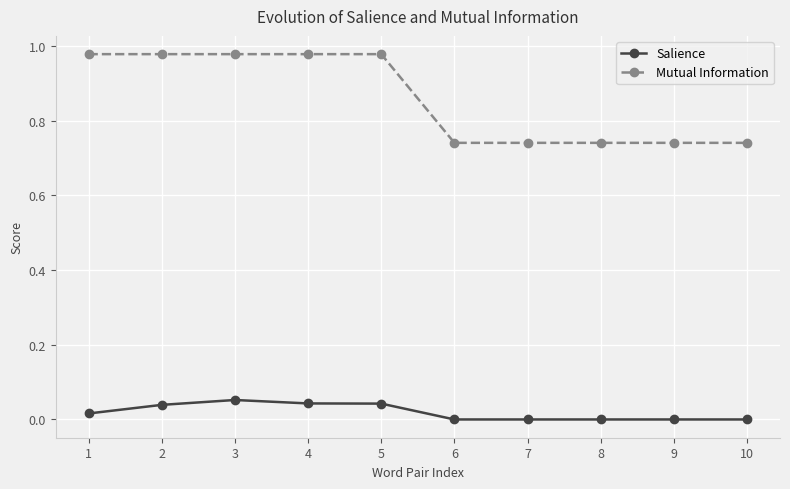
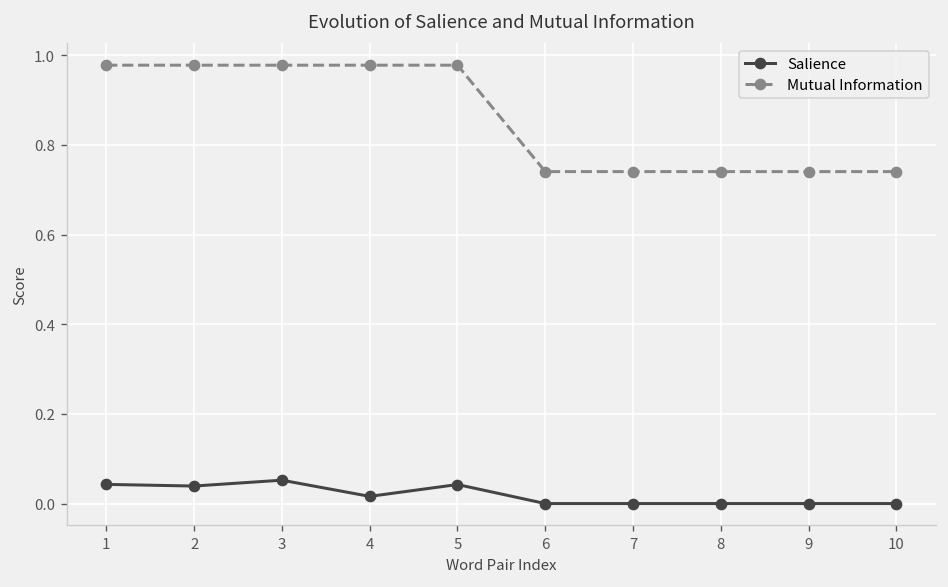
Salience, 1: 0.02 -> 0.04
Salience, 4: 0.04 -> 0.02
